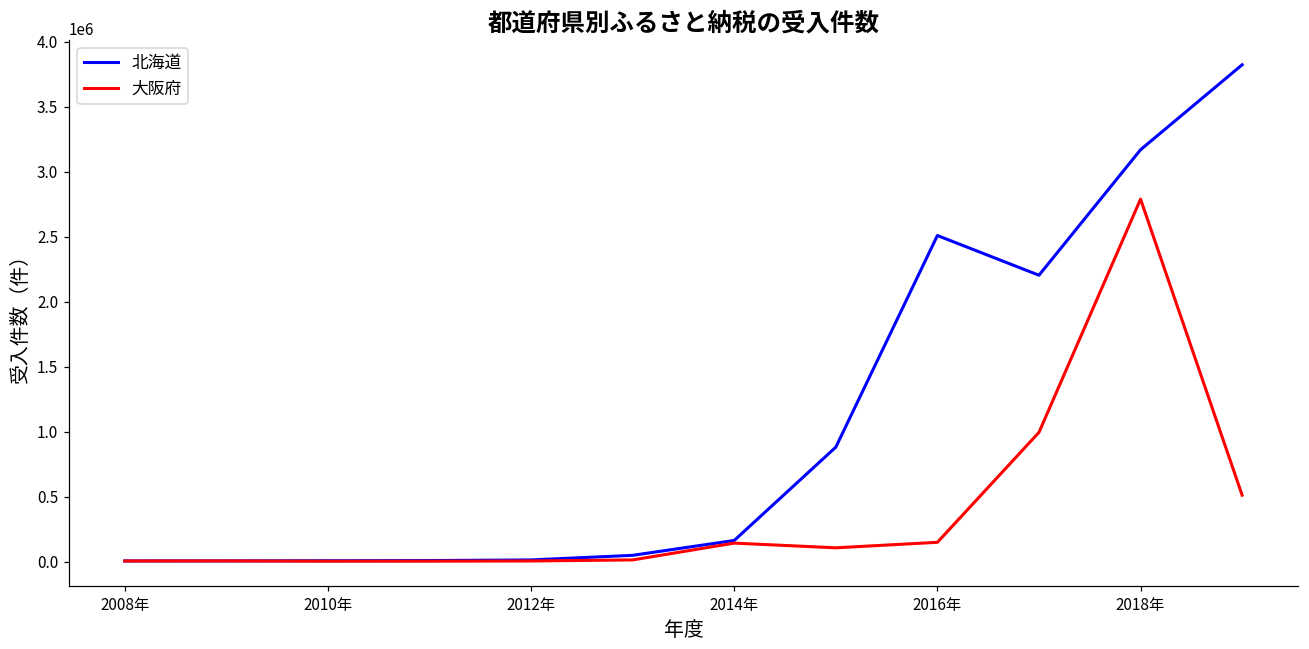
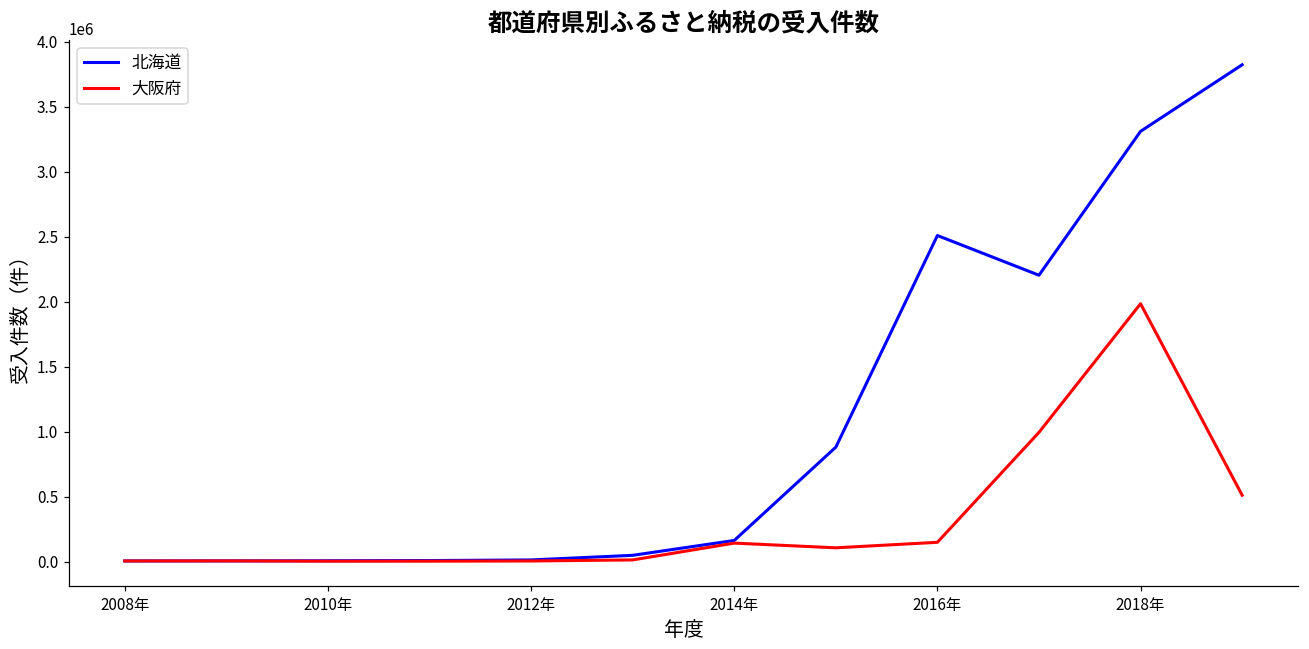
北海道, 2018年: 3170000 -> 3310000
大阪府, 2018年: 2790000 -> 1980000
